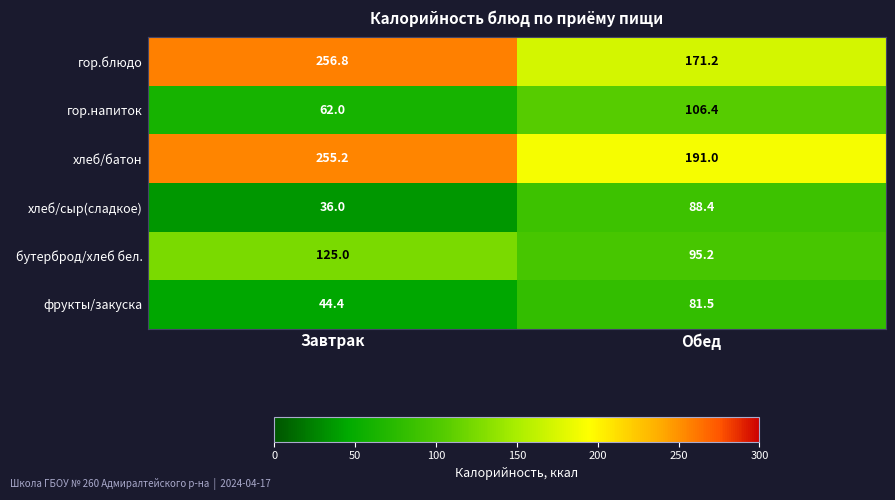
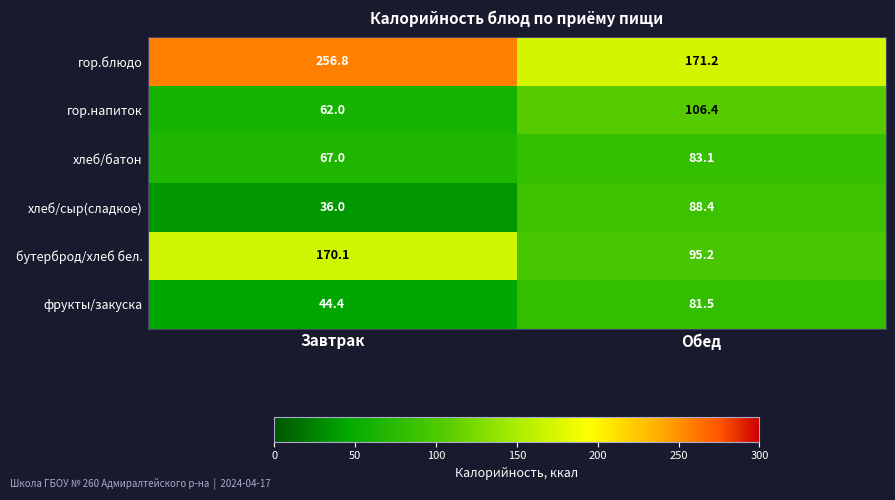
хлеб/батон, Завтрак: 255.2 -> 67.0
хлеб/батон, Обед: 191.0 -> 83.1
бутерброд/хлеб бел., Завтрак: 125.0 -> 170.1
